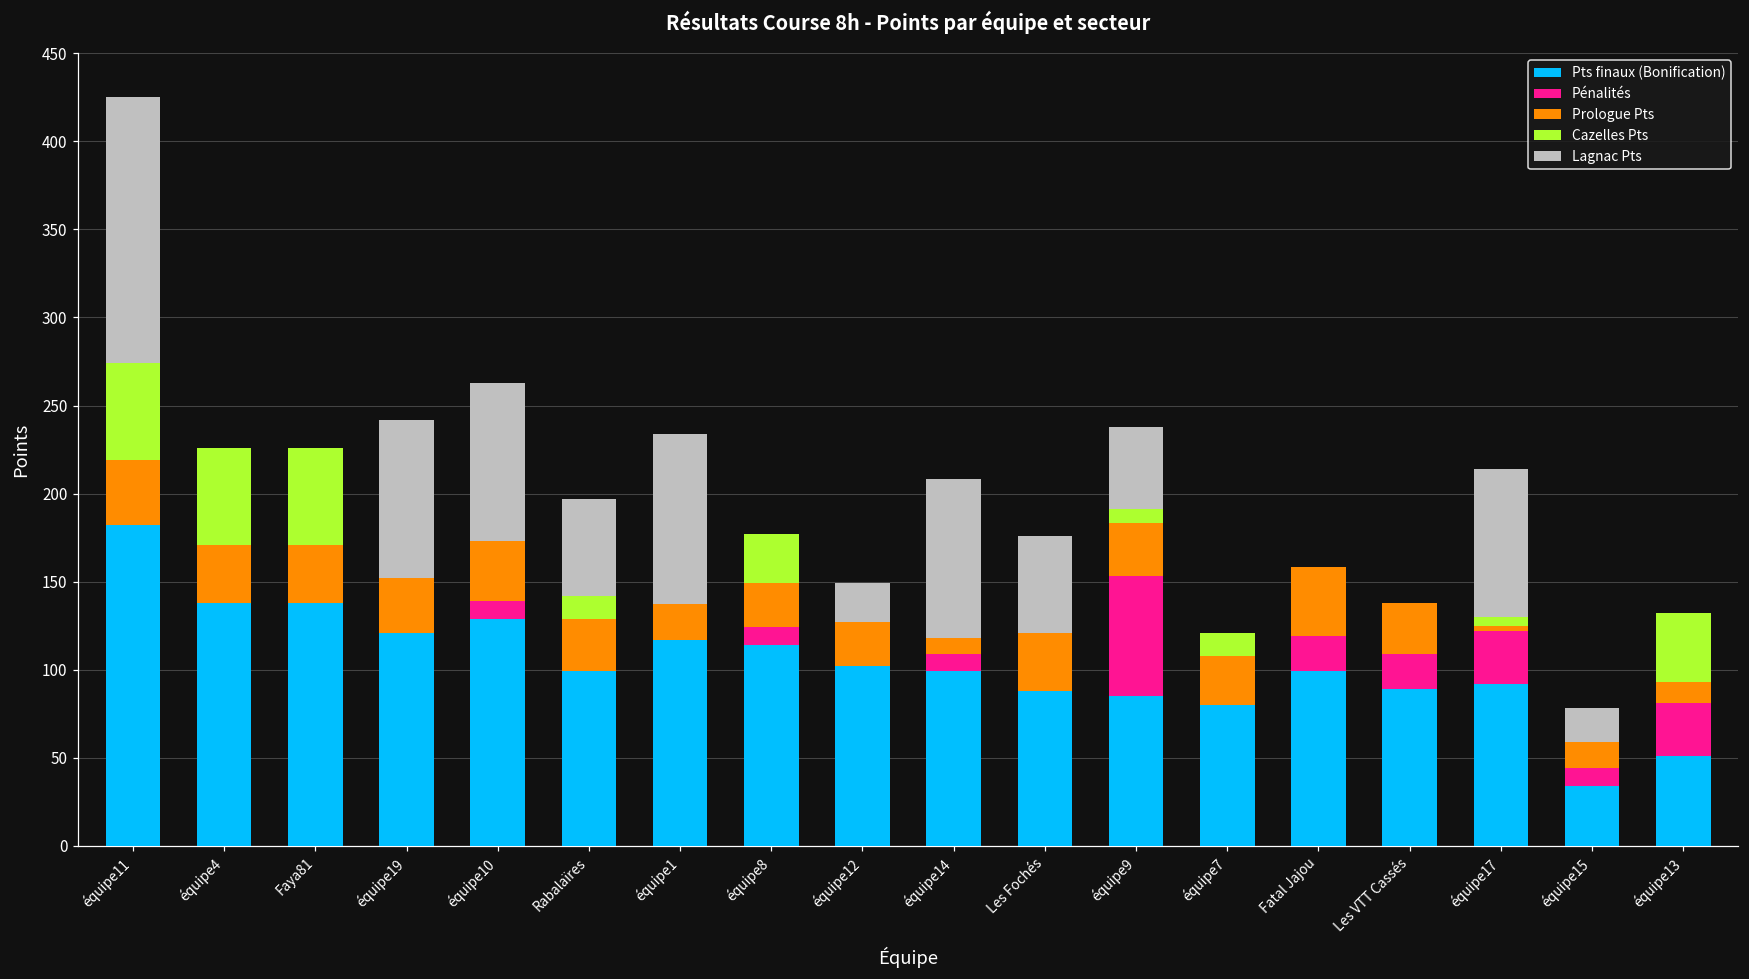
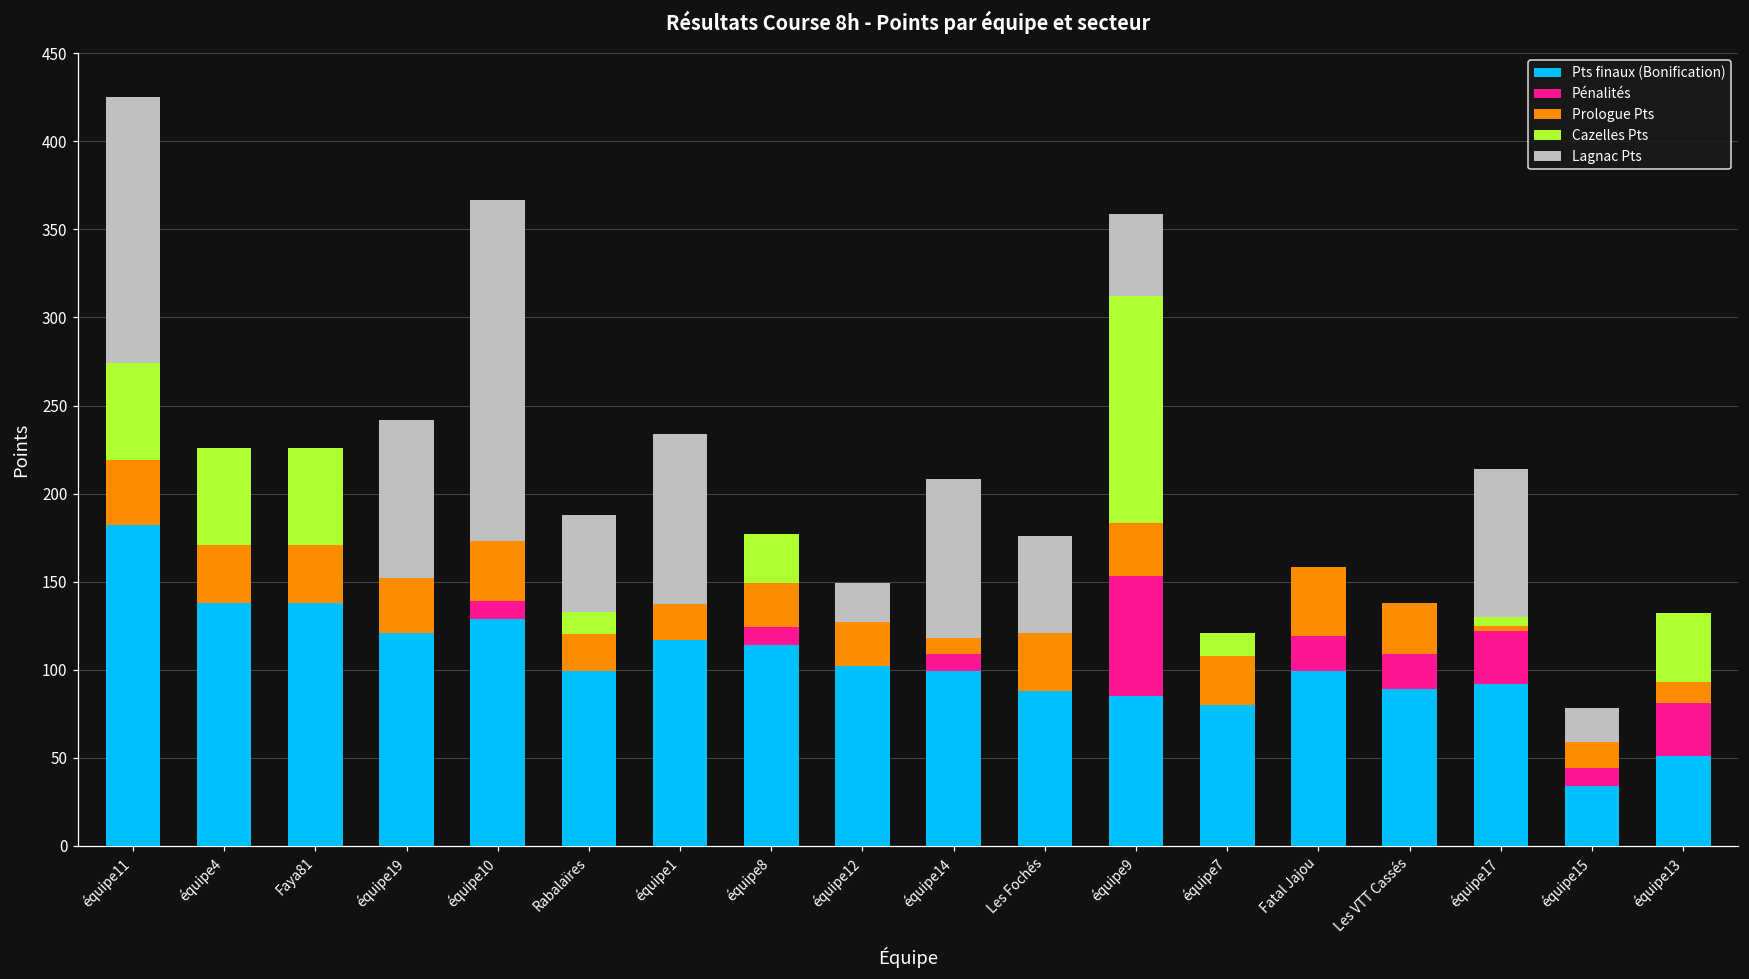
Lagnac Pts, équipe10: 90 -> 194
Prologue Pts, Rabalaïres: 30 -> 21
Cazelles Pts, équipe9: 8 -> 129
